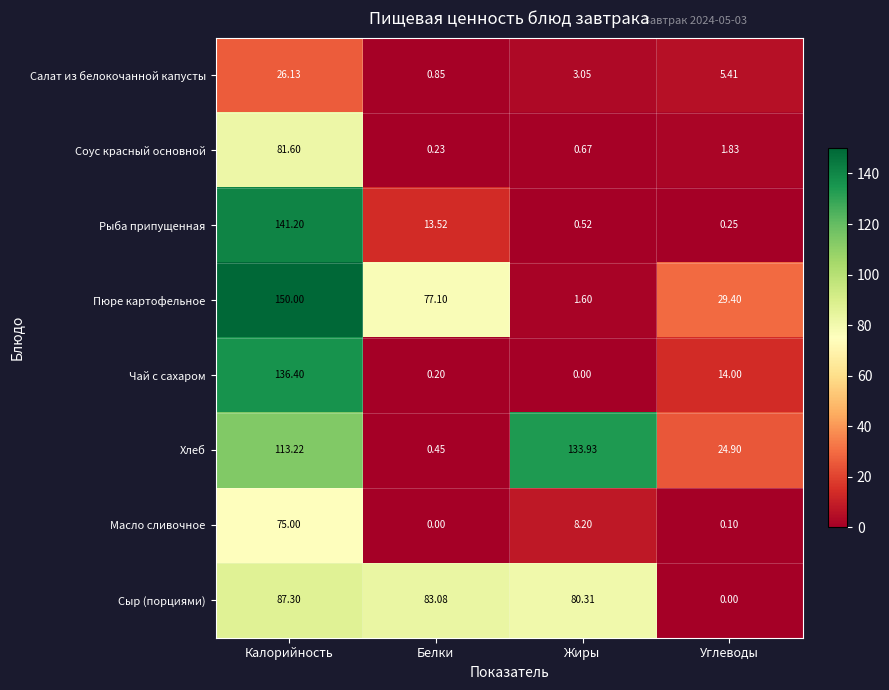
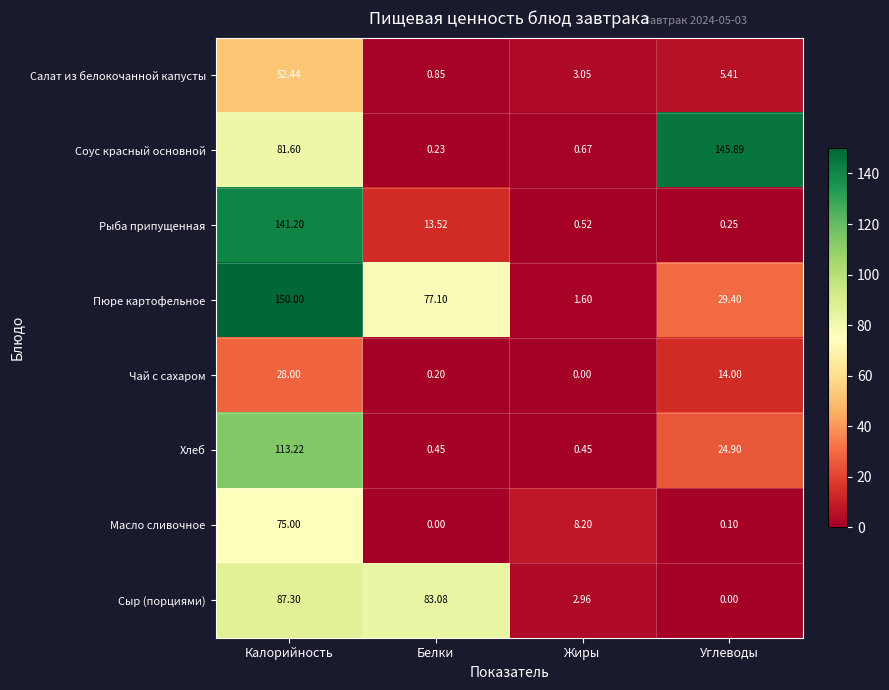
Салат из белокочанной капусты, Калорийность: 26.13 -> 52.44
Соус красный основной, Углеводы: 1.83 -> 145.89
Чай с сахаром, Калорийность: 136.40 -> 28.00
Хлеб, Жиры: 133.93 -> 0.45
Сыр (порциями), Жиры: 80.31 -> 2.96
